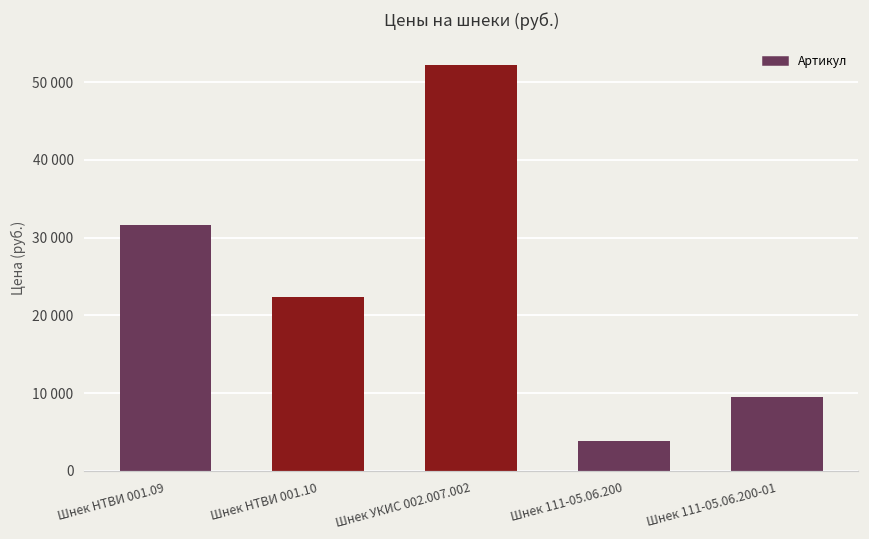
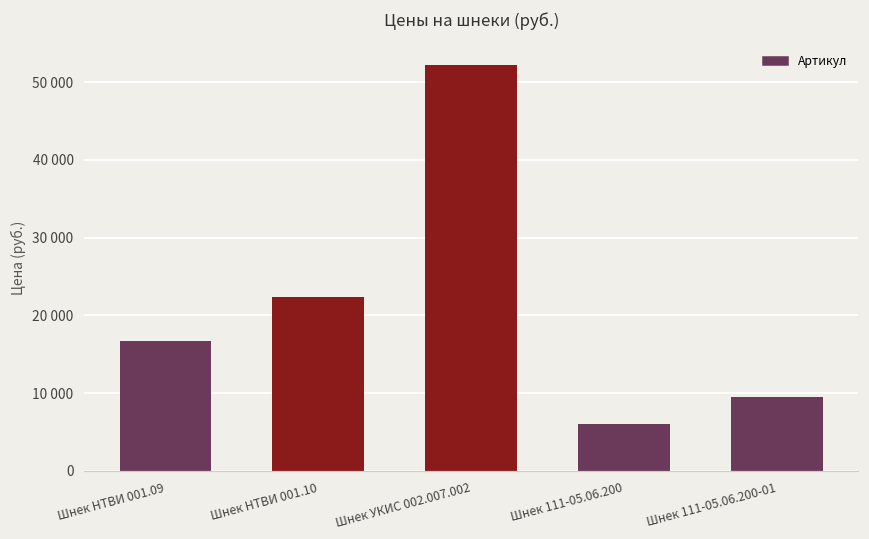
Шнек НТВИ 001.09: 32000 -> 17000
Шнек 111-05.06.200: 4000 -> 6000
